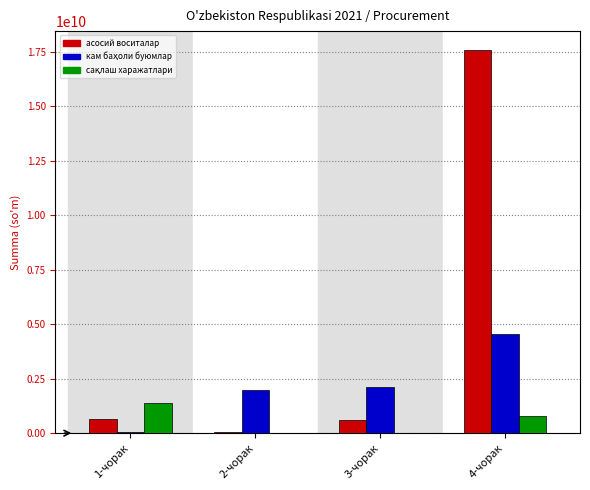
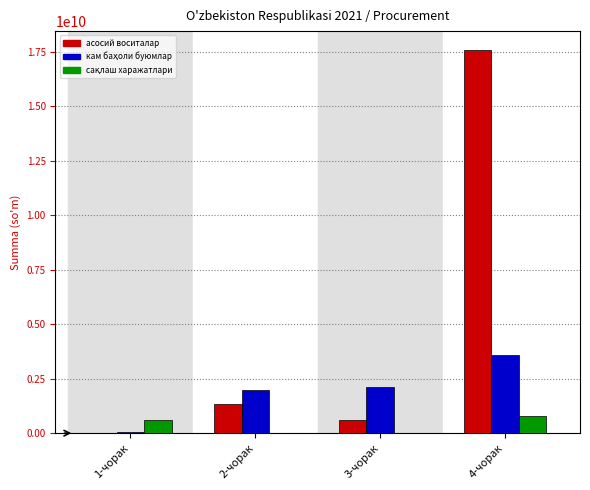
асосий воситалар, 1-чорак: 700000000 -> 0
сақлаш харажатлари, 1-чорак: 1400000000 -> 600000000
асосий воситалар, 2-чорак: 0 -> 1300000000
кам баҳоли буюмлар, 4-чорак: 4600000000 -> 3600000000
